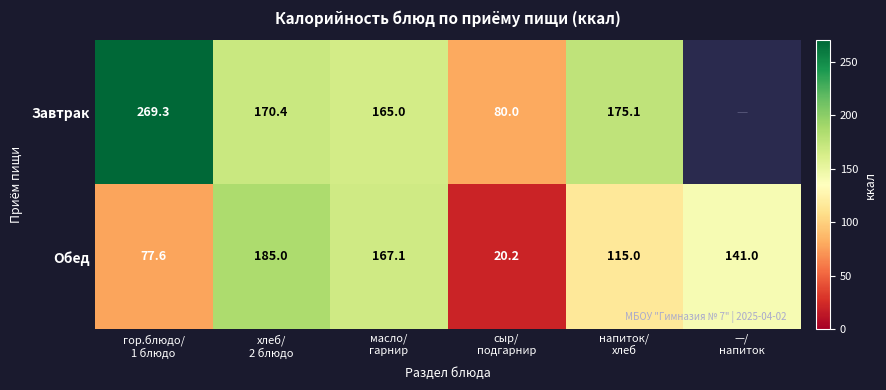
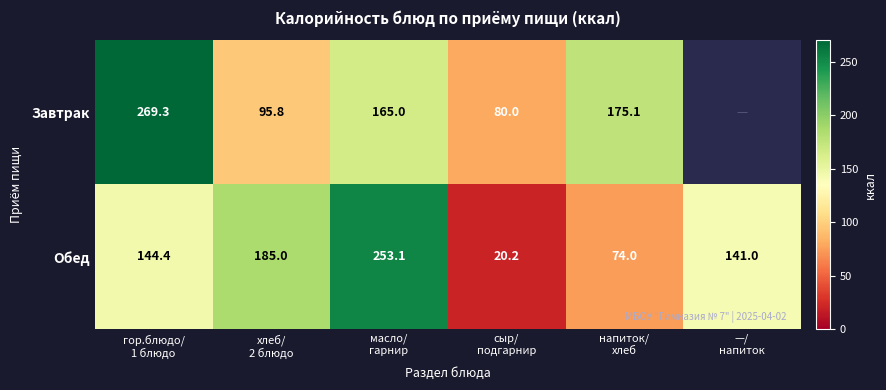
Завтрак, хлеб/ 2 блюдо: 170.4 -> 95.8
Обед, гор.блюдо/ 1 блюдо: 77.6 -> 144.4
Обед, масло/ гарнир: 167.1 -> 253.1
Обед, напиток/ хлеб: 115.0 -> 74.0
